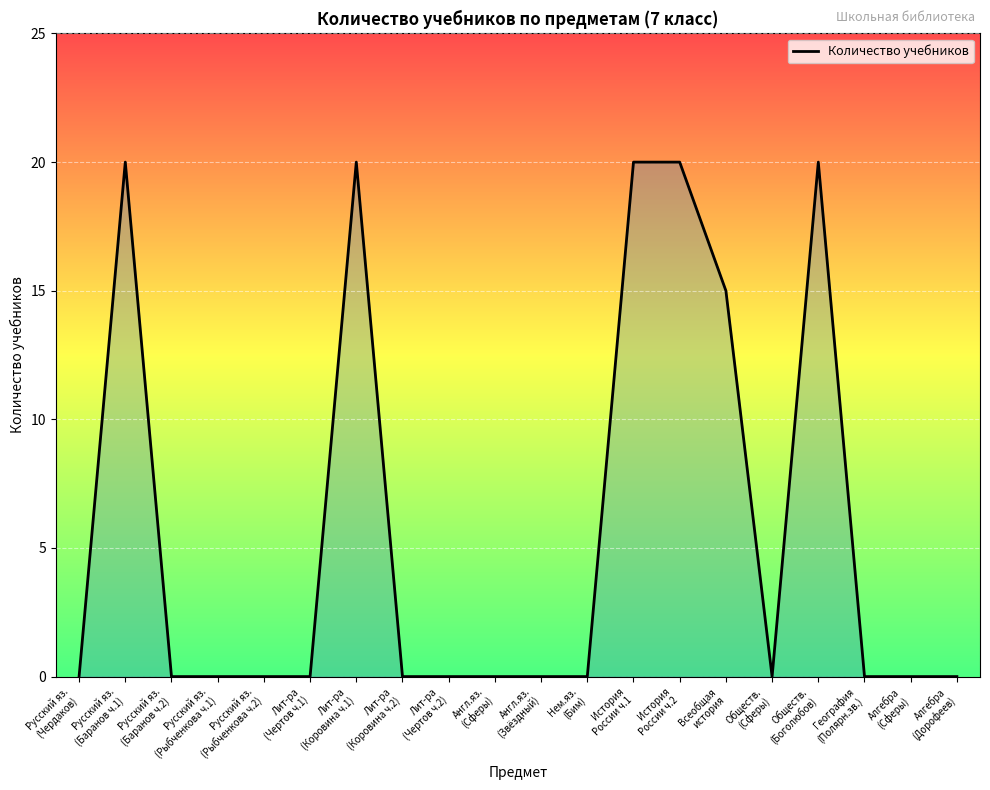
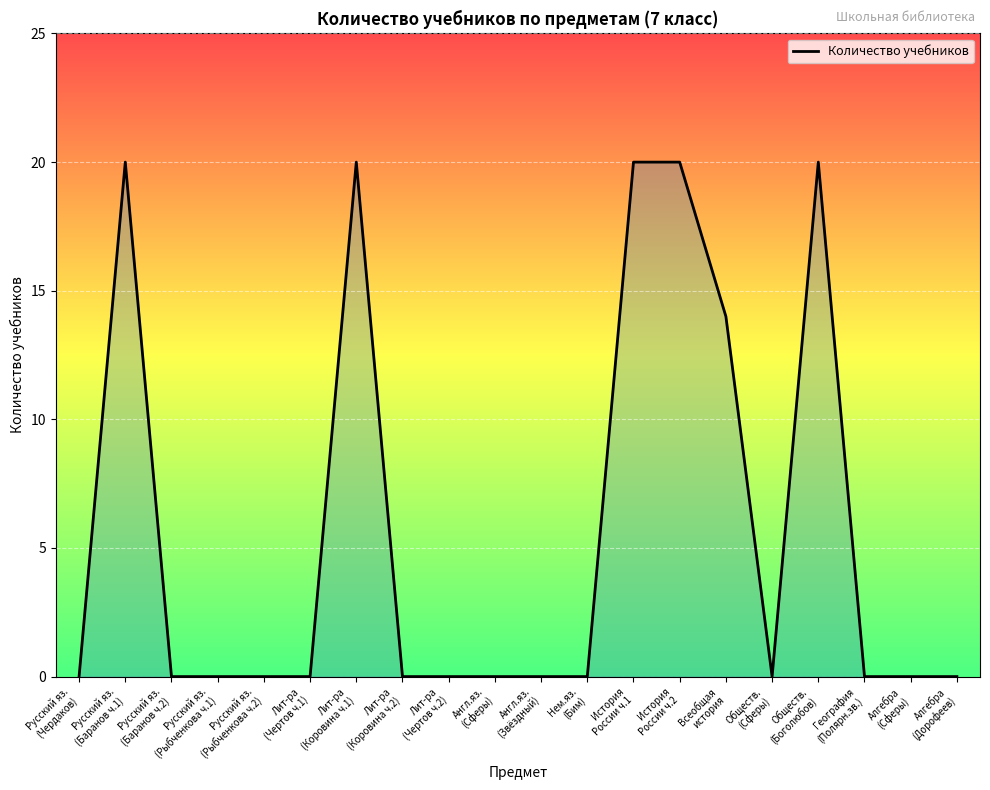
Всеобщая история: 15 -> 14
